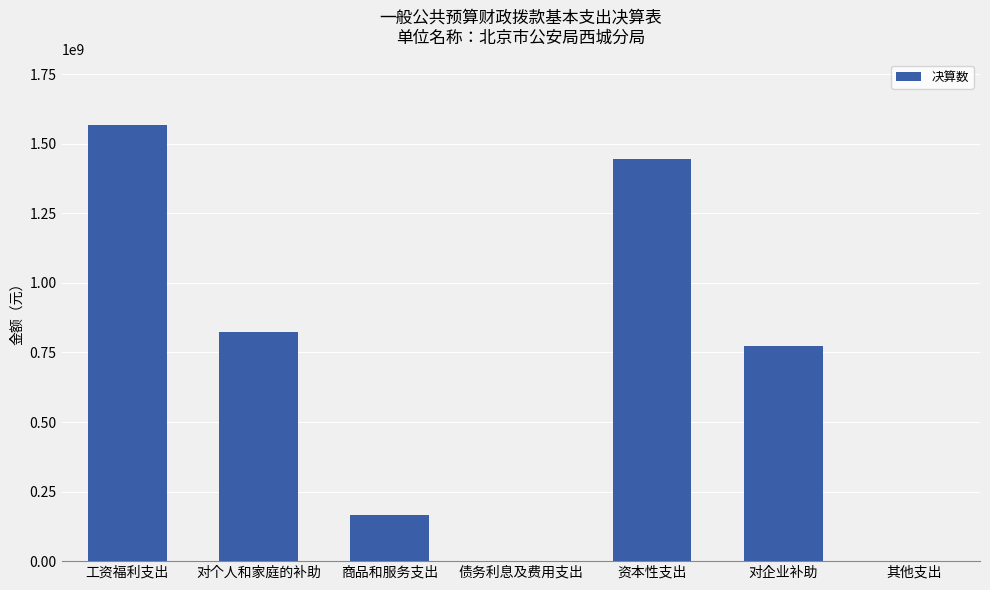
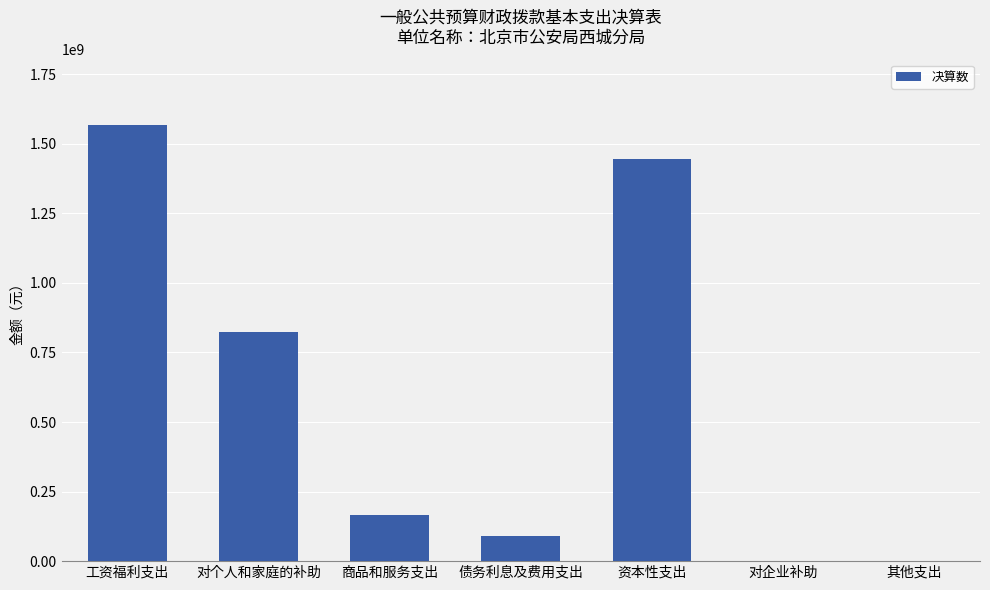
债务利息及费用支出: 0 -> 90000000
对企业补助: 770000000 -> 0
